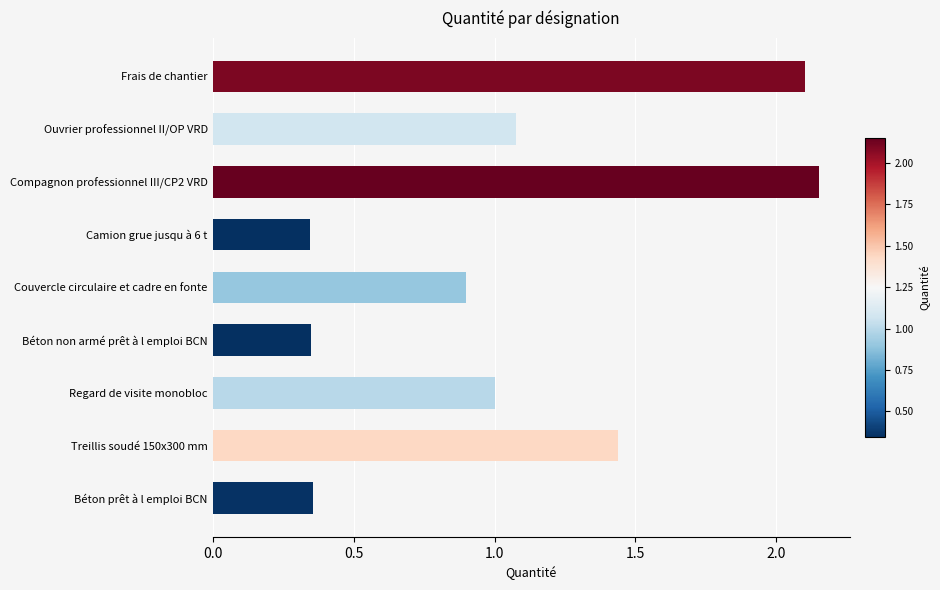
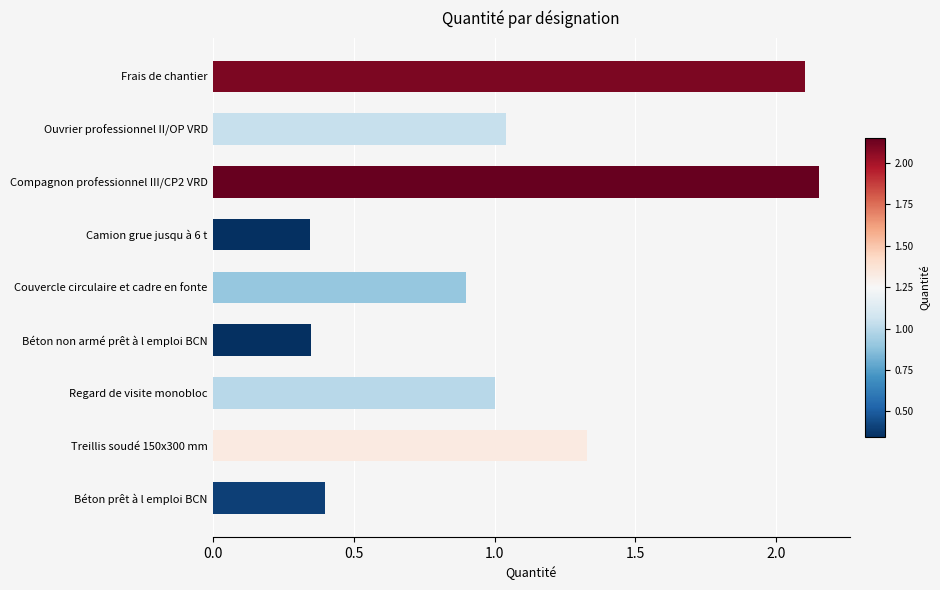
Ouvrier professionnel II/OP VRD: 1.08 -> 1.04
Treillis soudé 150x300 mm: 1.44 -> 1.33
Béton prêt à l emploi BCN: 0.36 -> 0.40
